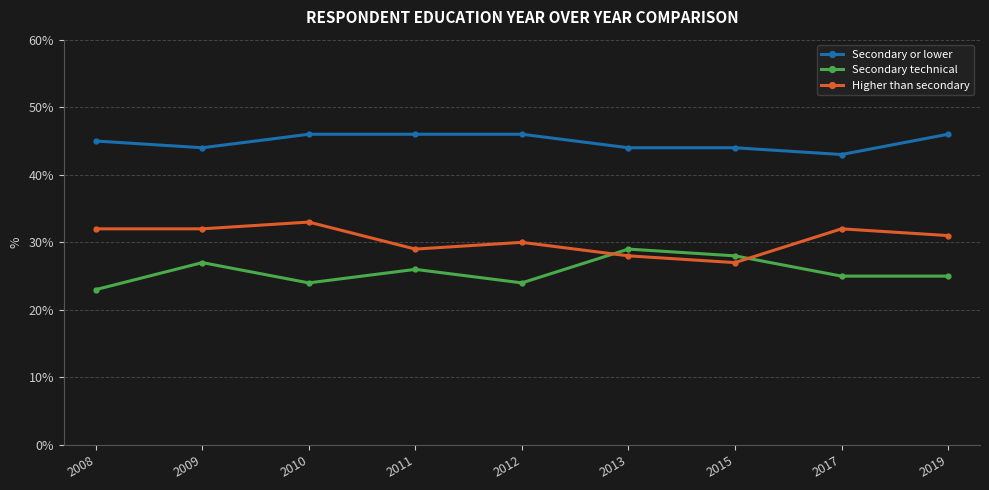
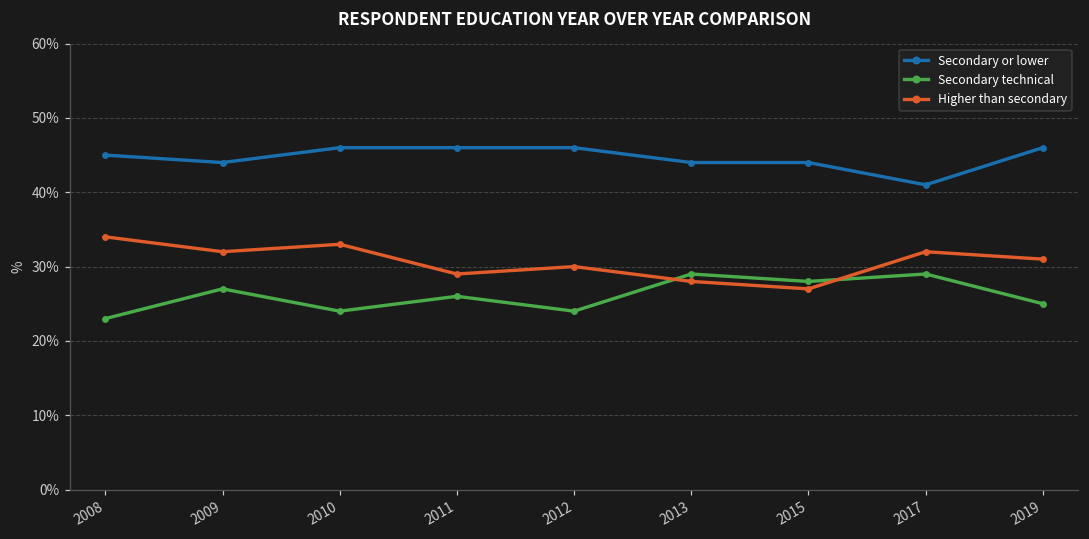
Higher than secondary, 2008: 32% -> 34%
Secondary or lower, 2017: 43% -> 41%
Secondary technical, 2017: 25% -> 29%
